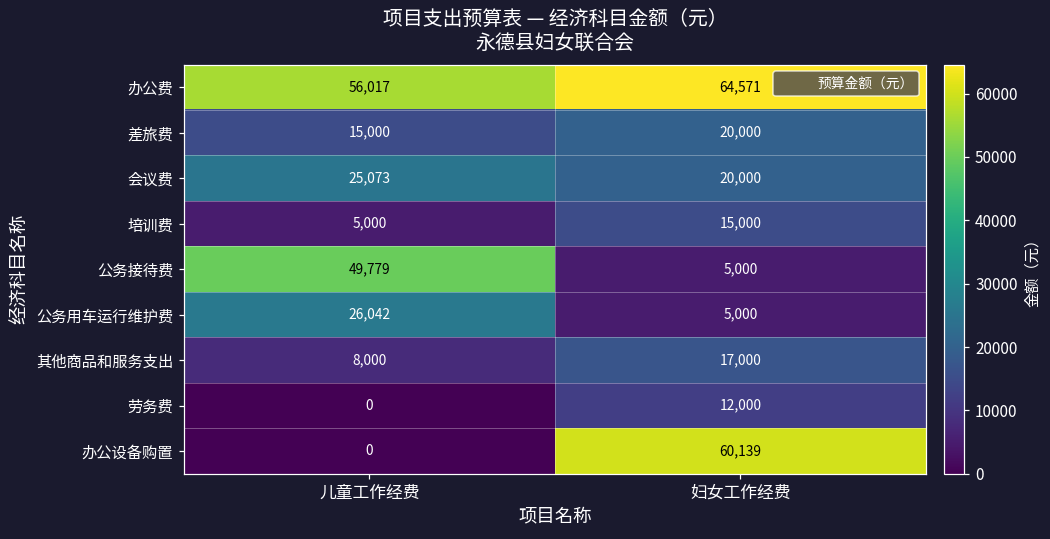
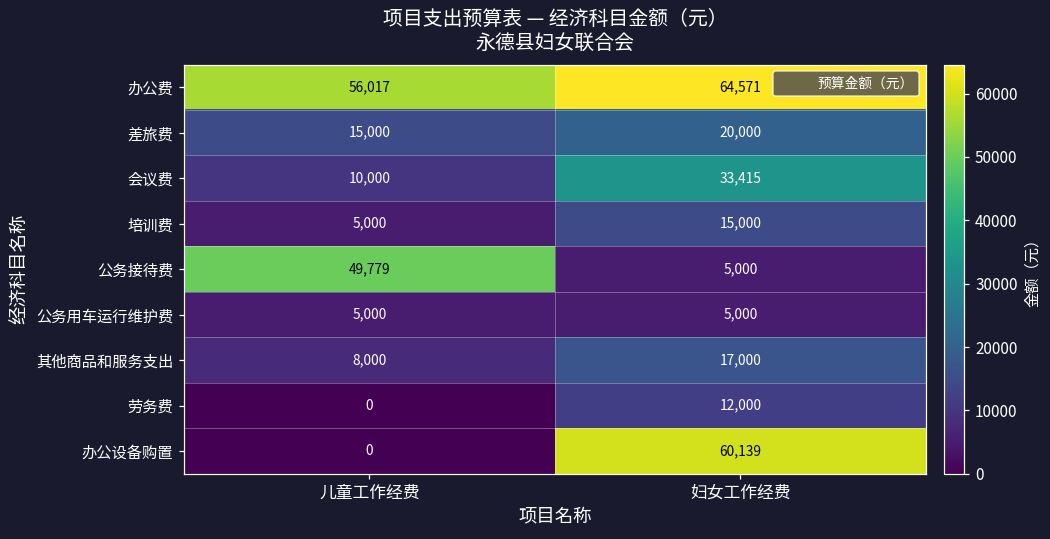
会议费, 儿童工作经费: 25,073 -> 10,000
会议费, 妇女工作经费: 20,000 -> 33,415
公务用车运行维护费, 儿童工作经费: 26,042 -> 5,000
